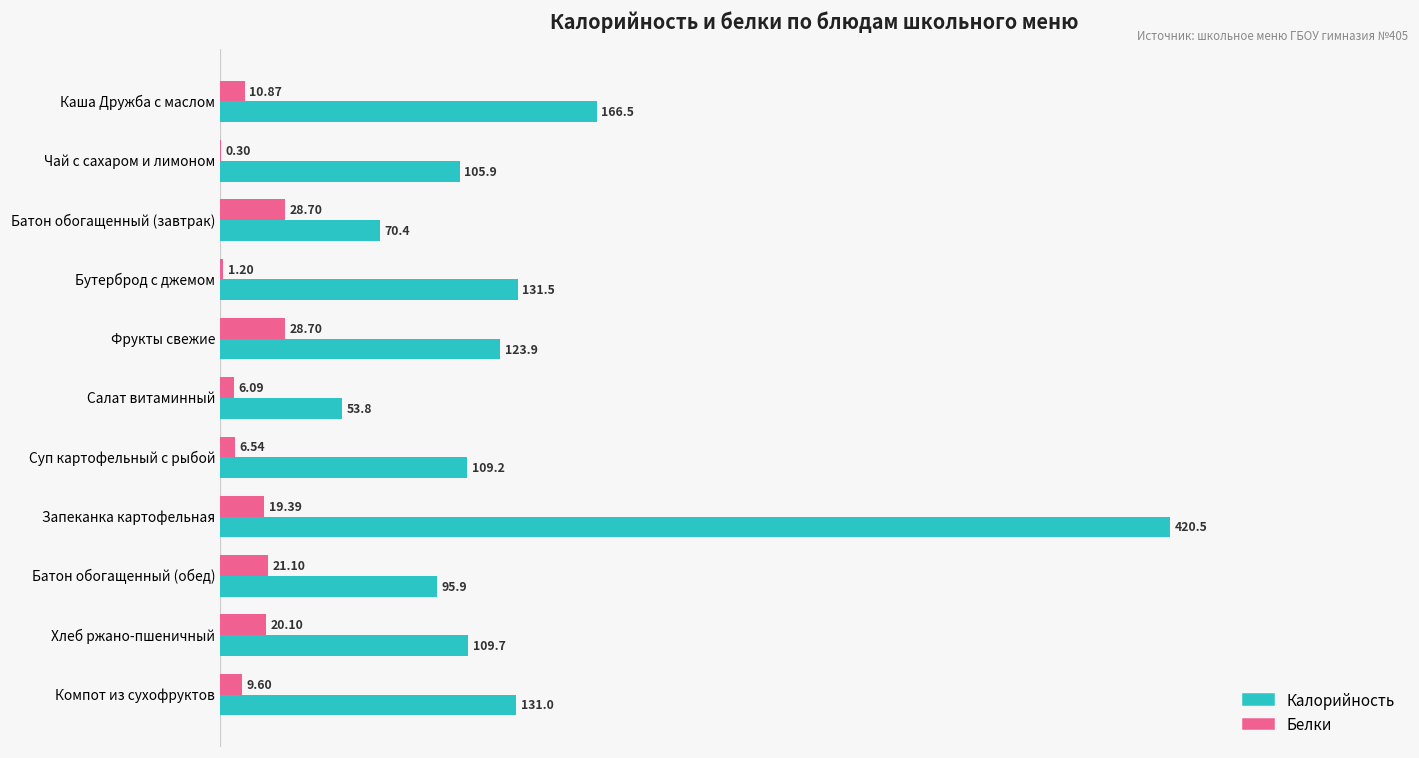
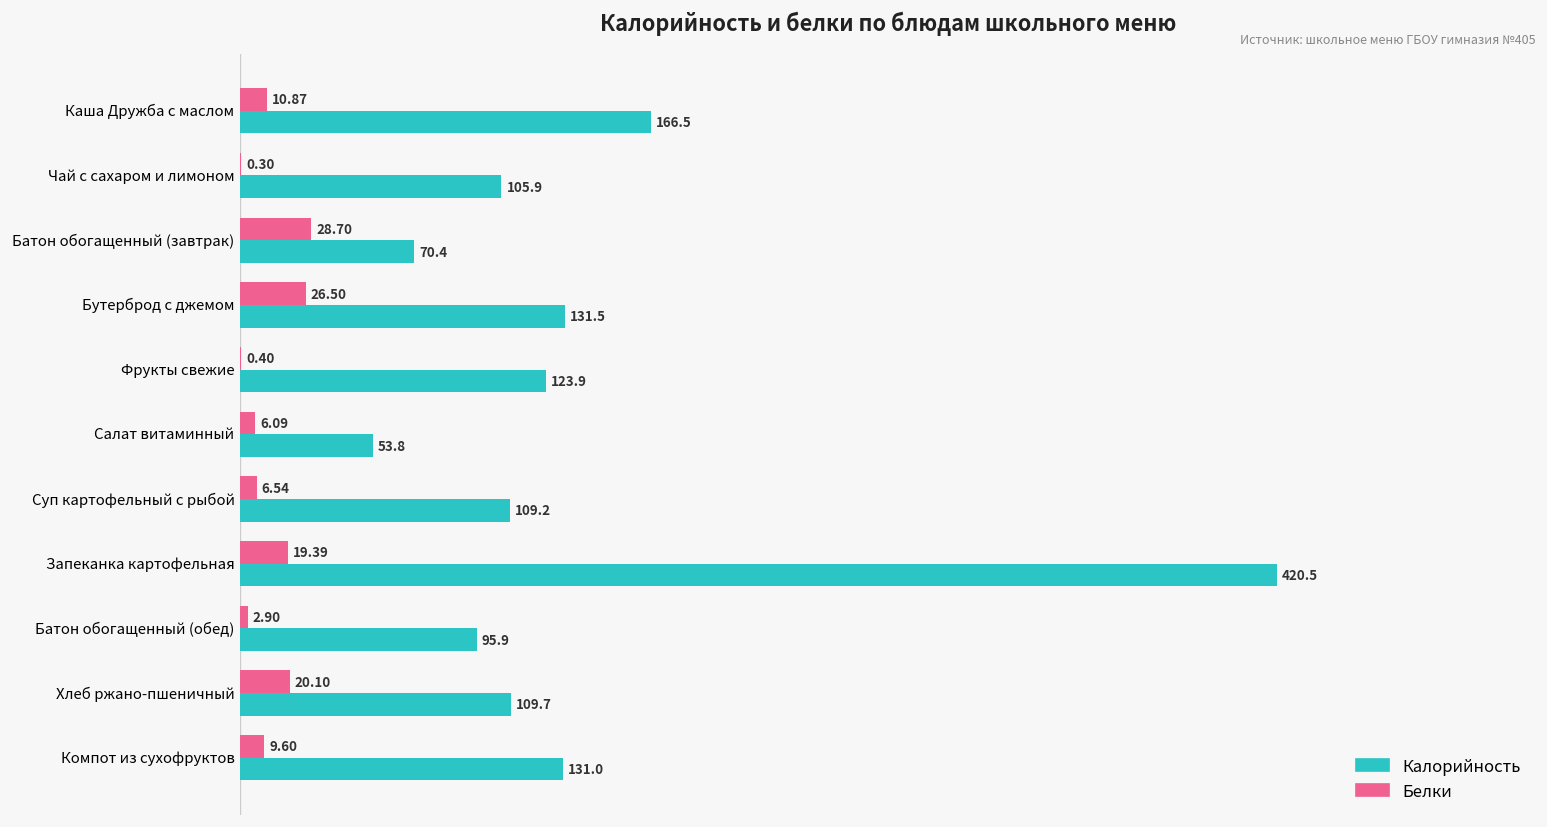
Белки, Бутерброд с джемом: 1.20 -> 26.50
Белки, Фрукты свежие: 28.70 -> 0.40
Белки, Батон обогащенный (обед): 21.10 -> 2.90
